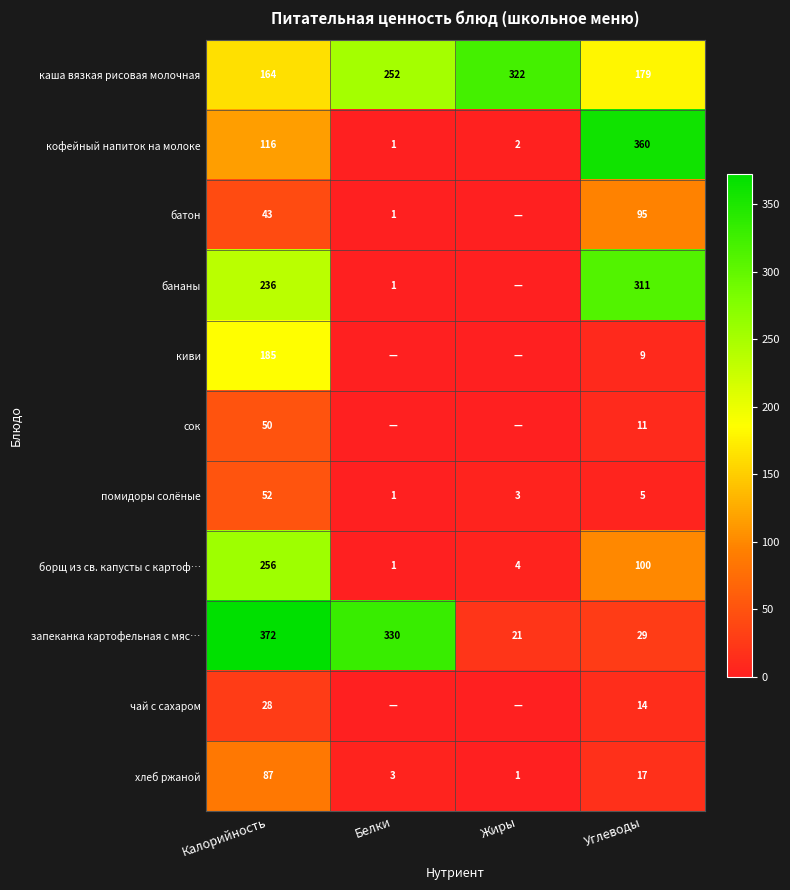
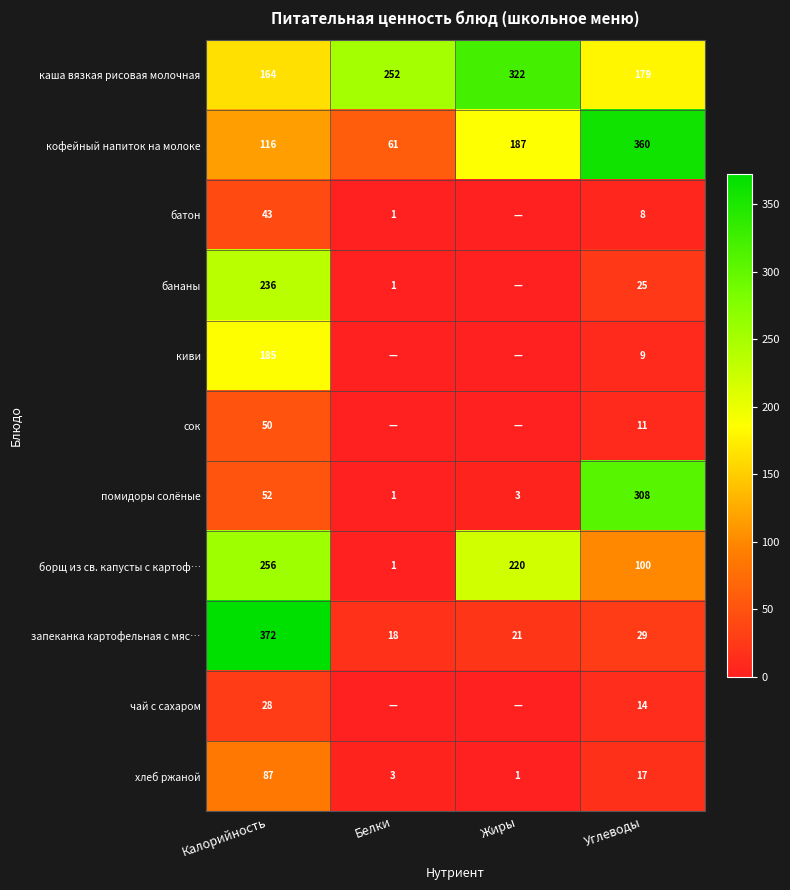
кофейный напиток на молоке, Белки: 1 -> 61
кофейный напиток на молоке, Жиры: 2 -> 187
батон, Углеводы: 95 -> 8
бананы, Углеводы: 311 -> 25
помидоры солёные, Углеводы: 5 -> 308
борщ из св. капусты с картоф…, Жиры: 4 -> 220
запеканка картофельная с мяс…, Белки: 330 -> 18
